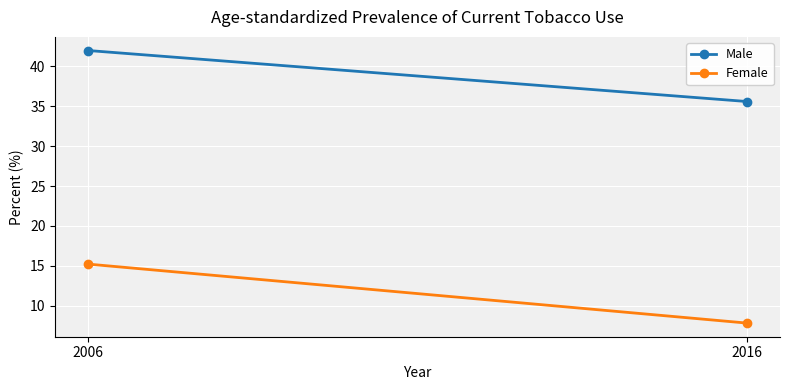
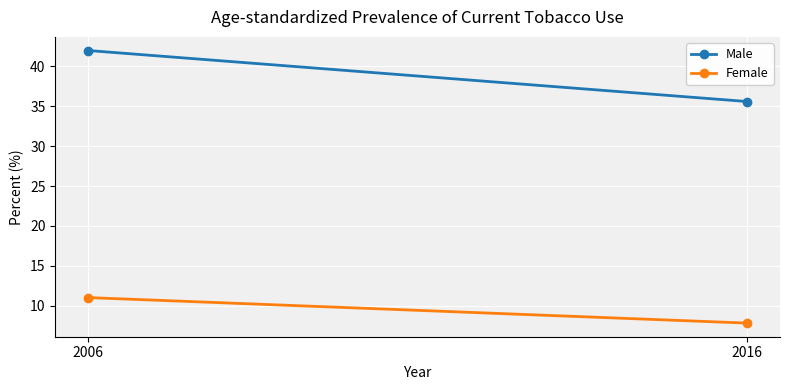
Female, 2006: 15 -> 11
